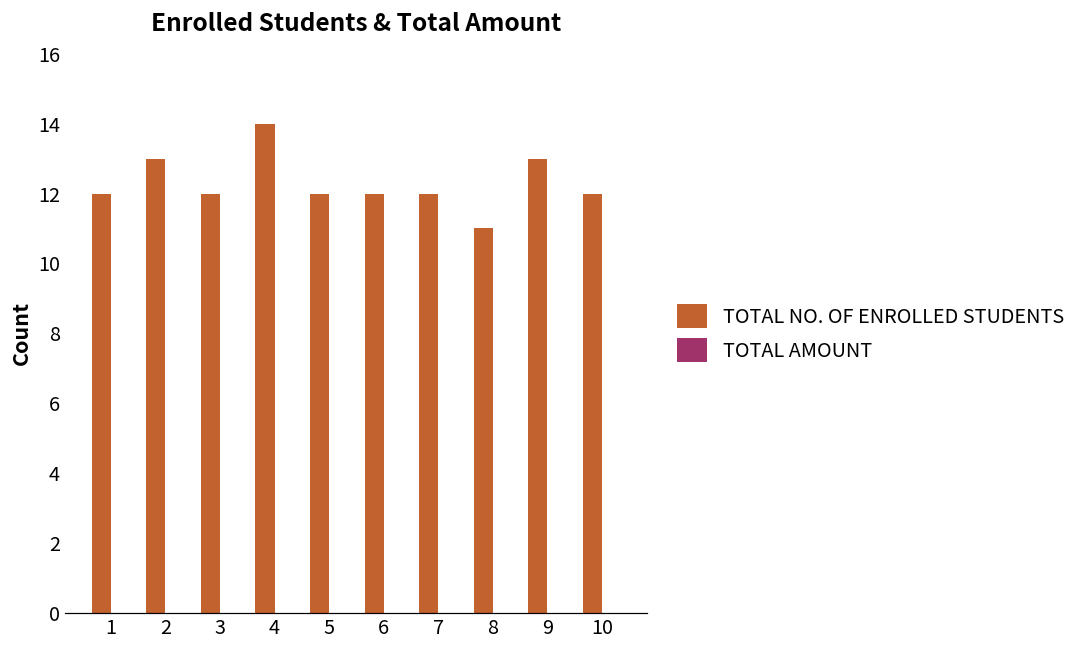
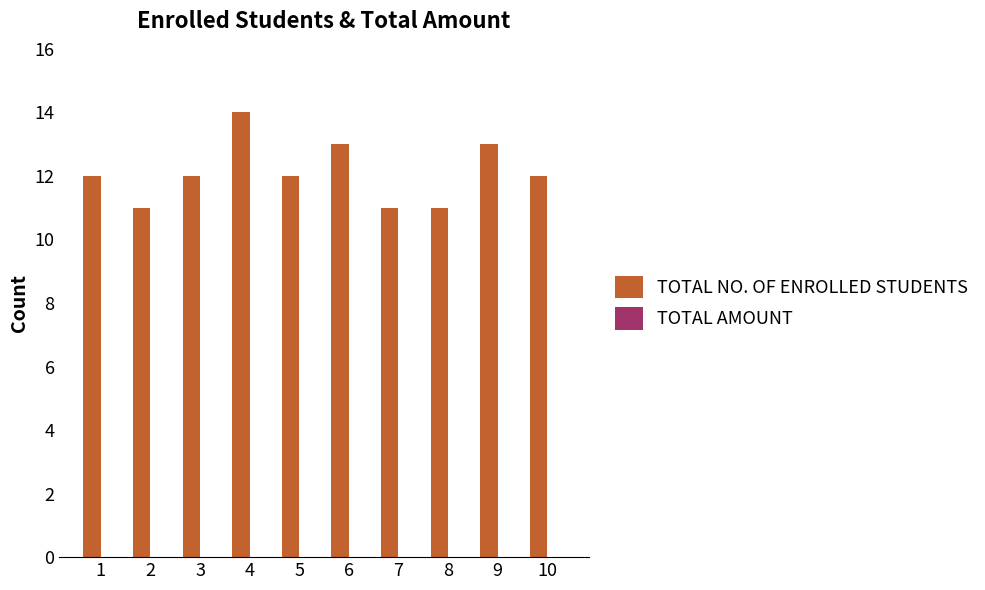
TOTAL NO. OF ENROLLED STUDENTS, 2: 13 -> 11
TOTAL NO. OF ENROLLED STUDENTS, 6: 12 -> 13
TOTAL NO. OF ENROLLED STUDENTS, 7: 12 -> 11
